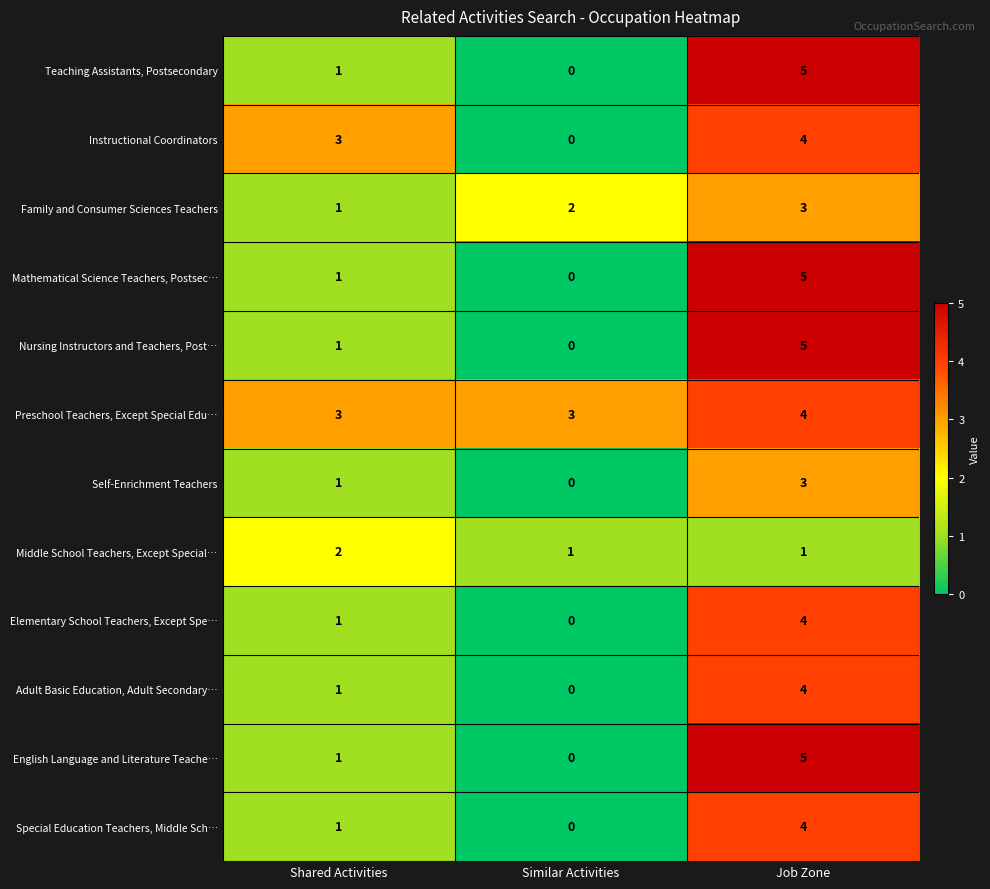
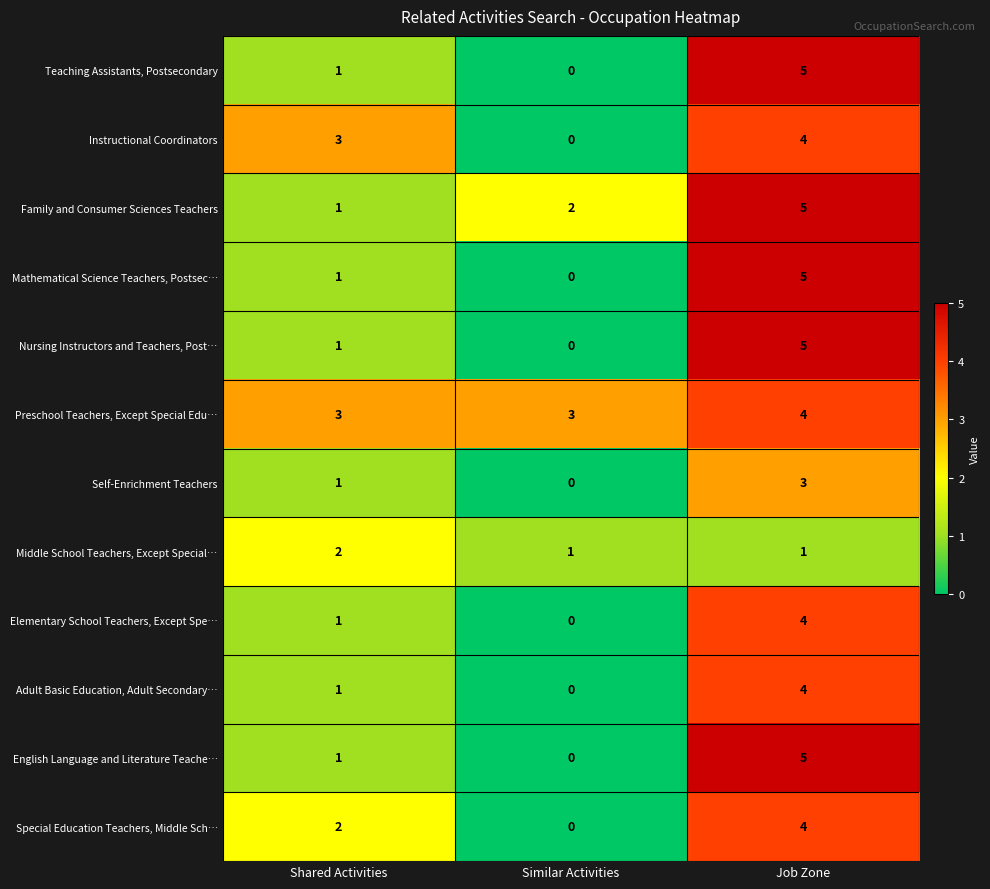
Family and Consumer Sciences Teachers, Job Zone: 3 -> 5
Special Education Teachers, Middle Sch…, Shared Activities: 1 -> 2
